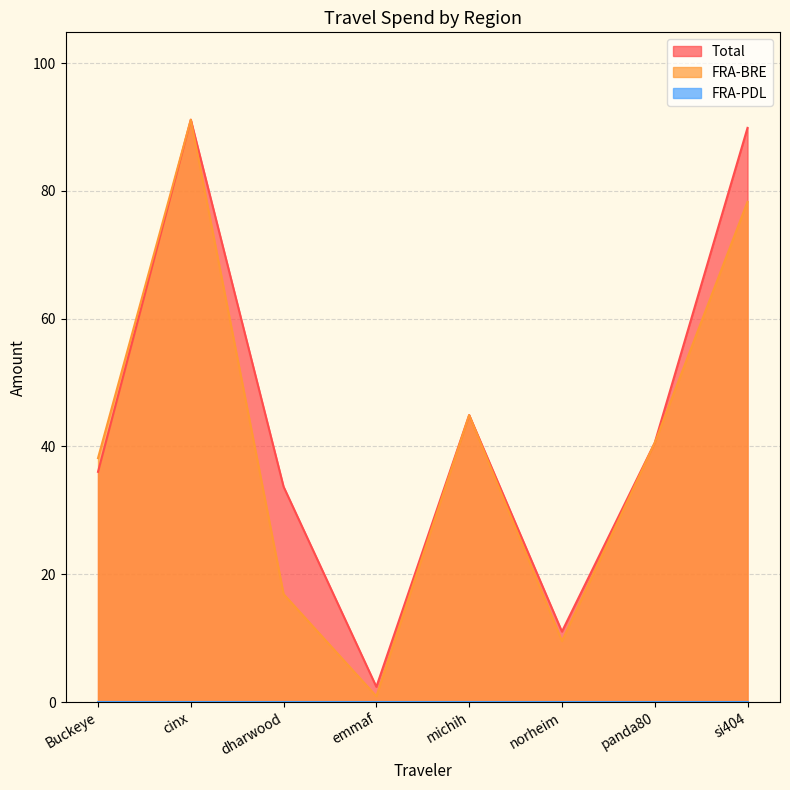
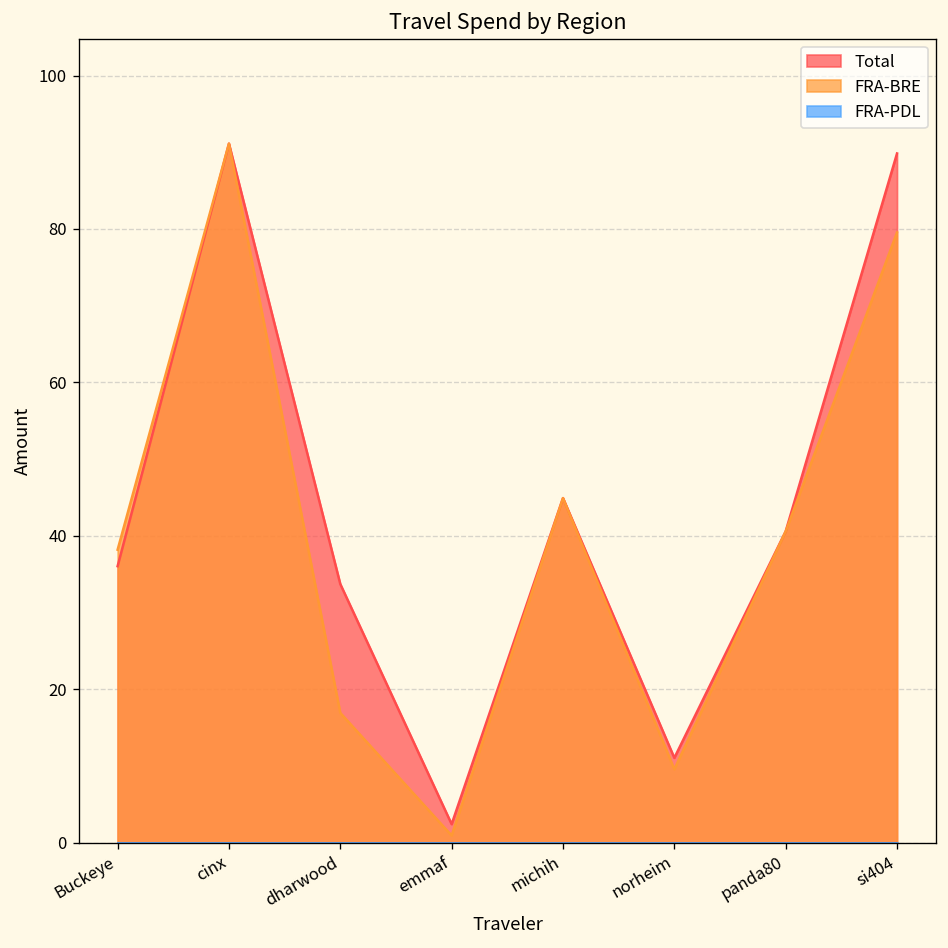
FRA-BRE, si404: 78 -> 80
